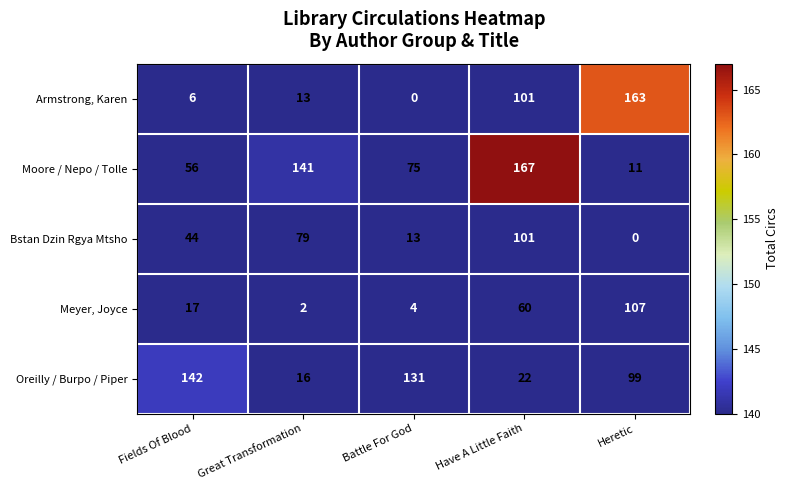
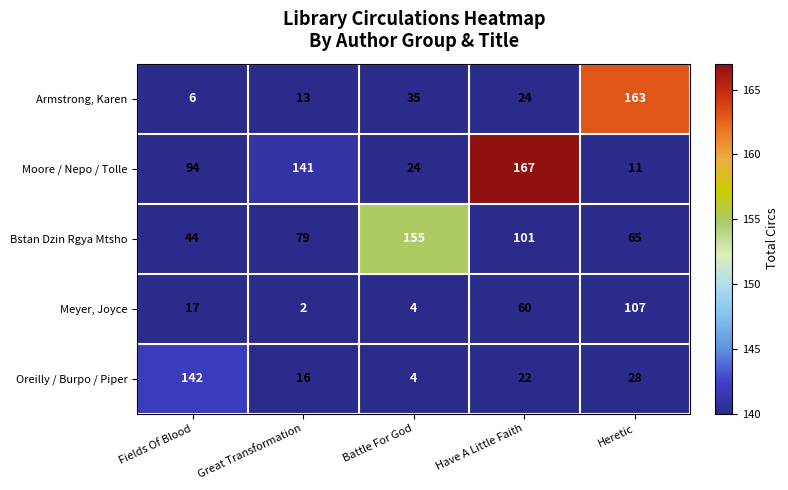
Armstrong, Karen, Battle For God: 0 -> 35
Armstrong, Karen, Have A Little Faith: 101 -> 24
Moore / Nepo / Tolle, Fields Of Blood: 56 -> 94
Moore / Nepo / Tolle, Battle For God: 75 -> 24
Bstan Dzin Rgya Mtsho, Battle For God: 13 -> 155
Bstan Dzin Rgya Mtsho, Heretic: 0 -> 65
Oreilly / Burpo / Piper, Battle For God: 131 -> 4
Oreilly / Burpo / Piper, Heretic: 99 -> 28
